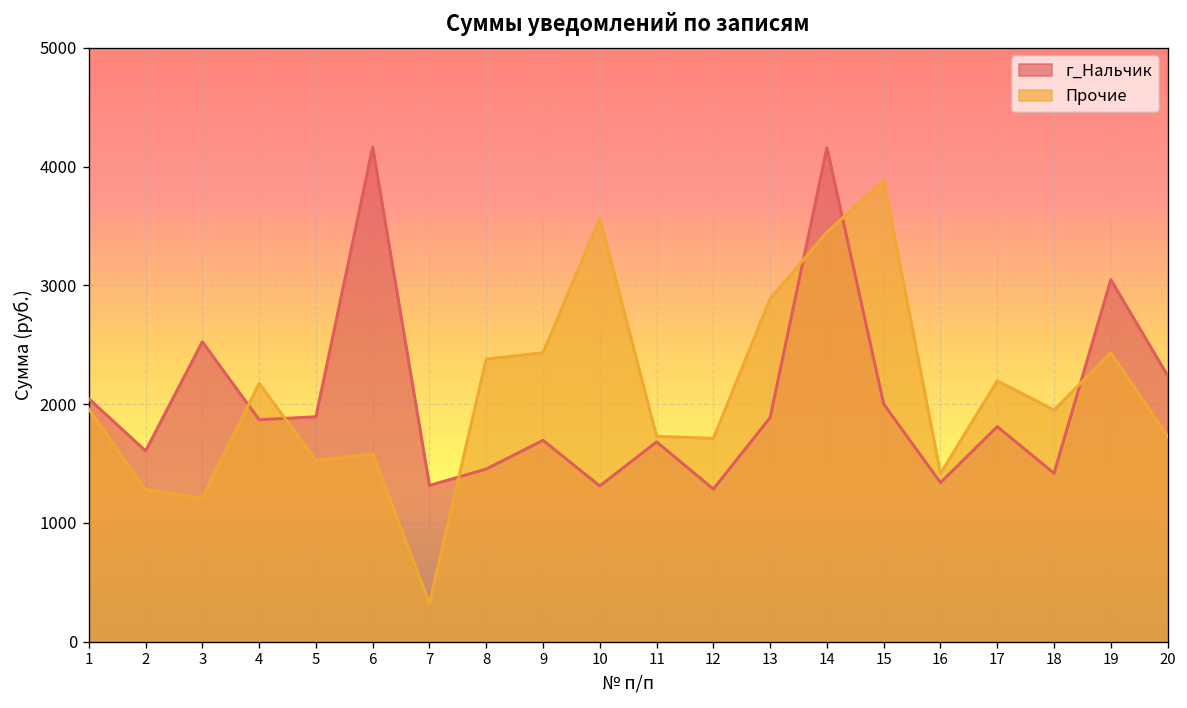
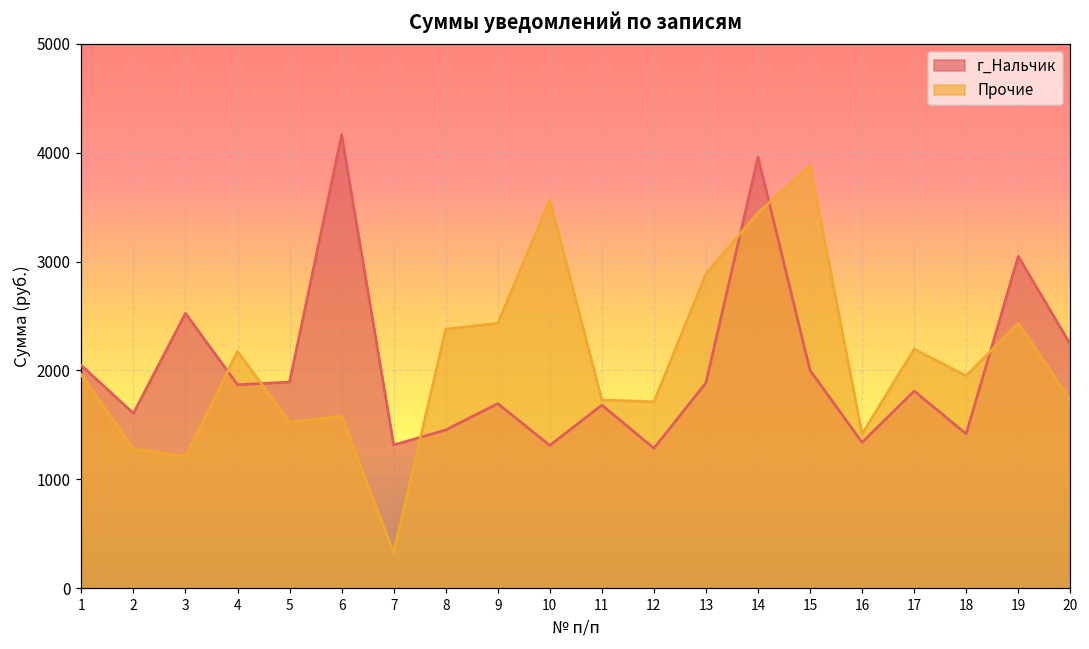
г_Нальчик, 14: 4200 -> 4000
